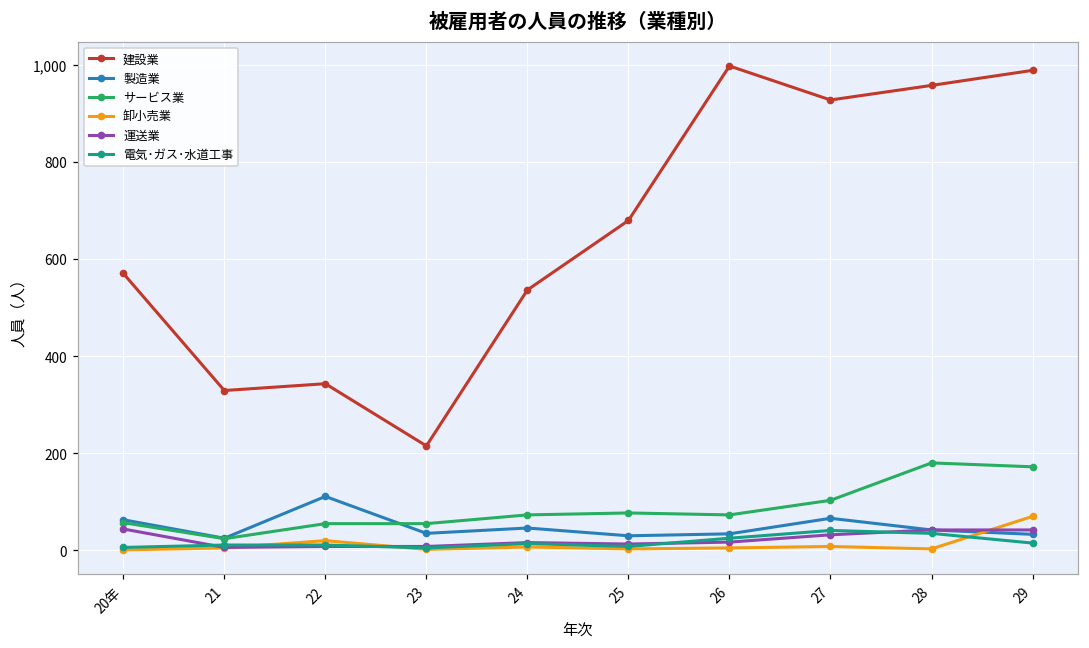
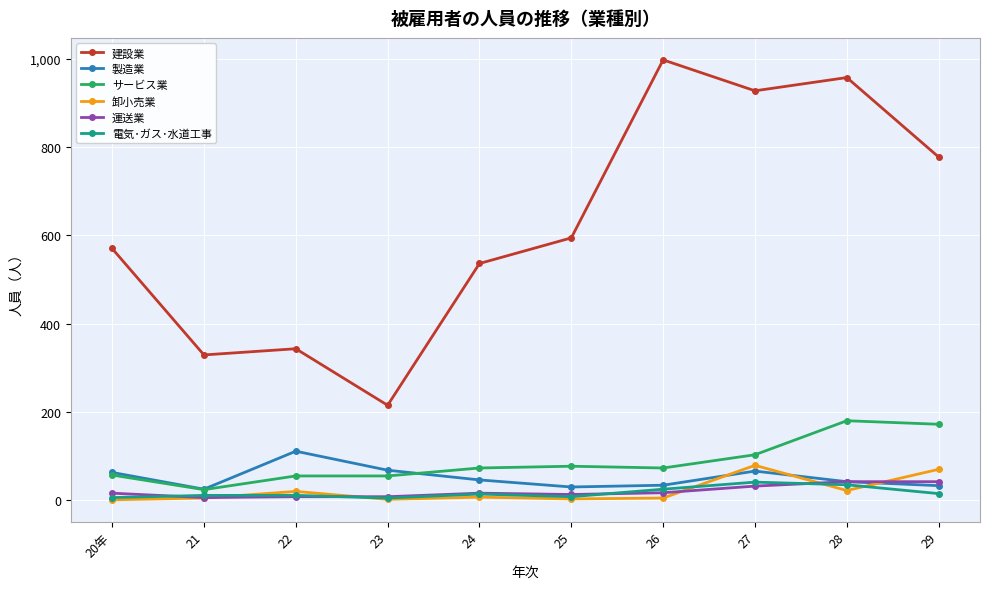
運送業, 20年: 40 -> 20
製造業, 23: 40 -> 70
建設業, 25: 680 -> 590
卸小売業, 27: 10 -> 80
卸小売業, 28: 0 -> 20
建設業, 29: 990 -> 780
